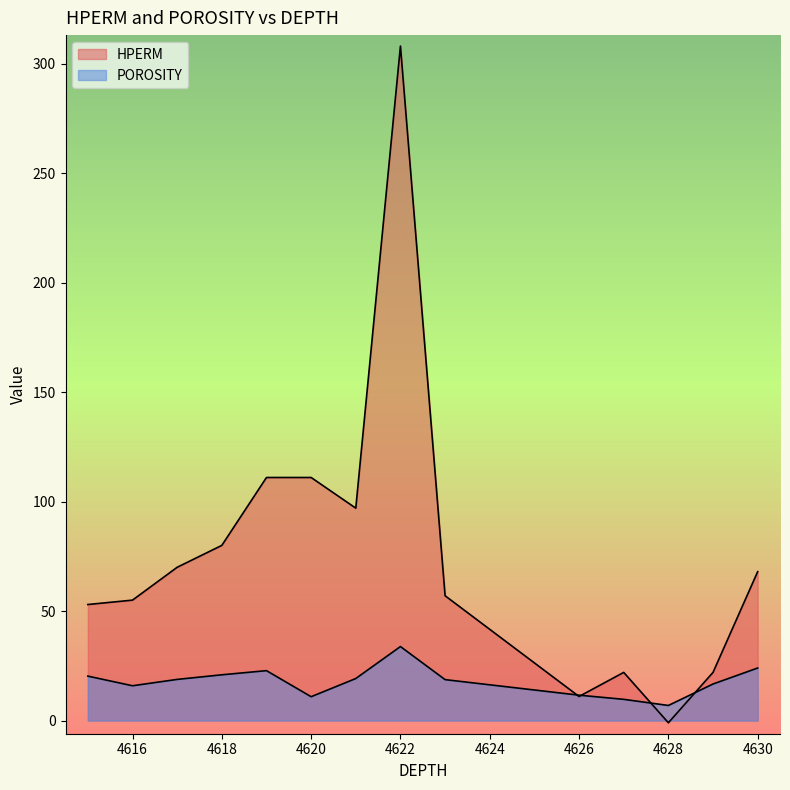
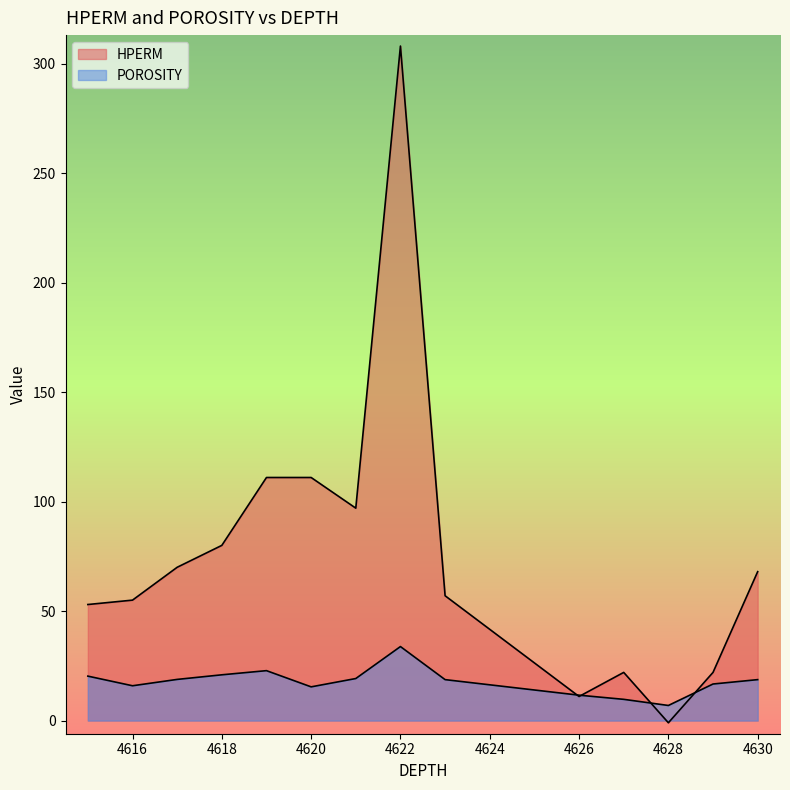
POROSITY, 4620: 11 -> 15
POROSITY, 4630: 24 -> 19
